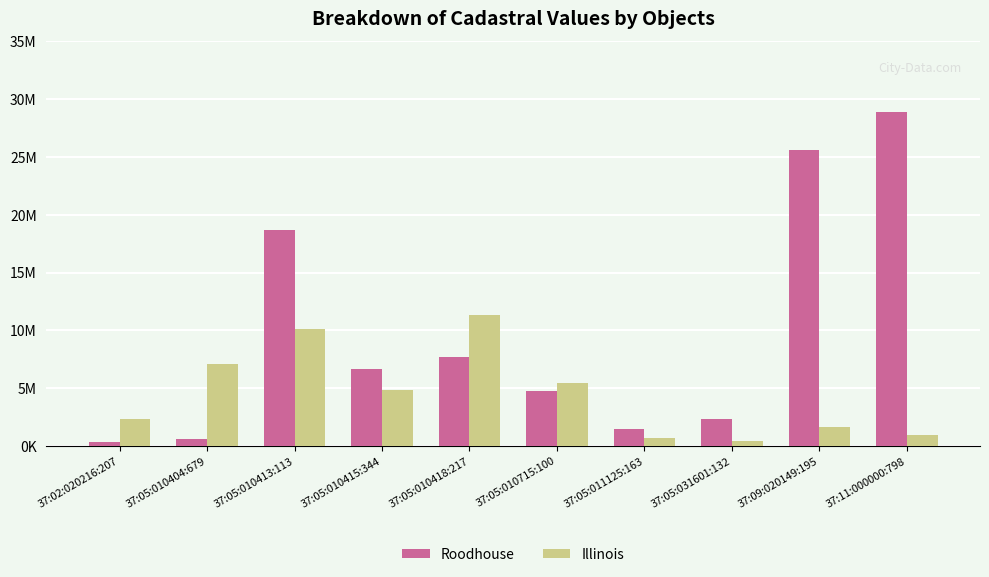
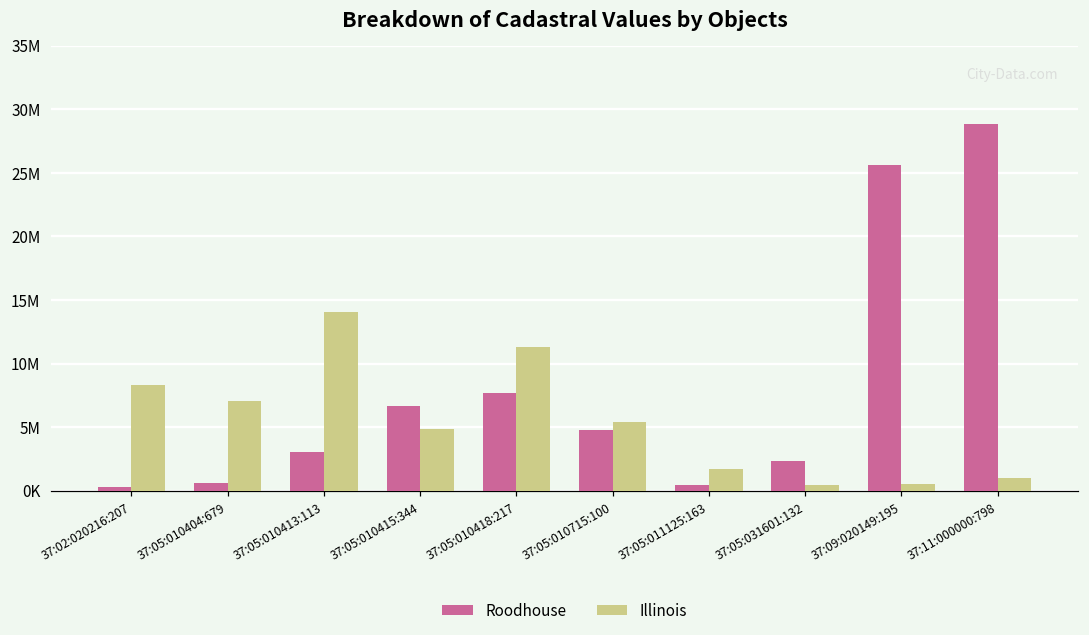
Illinois, 37:02:020216:207: 2300000 -> 8300000
Roodhouse, 37:05:010413:113: 18700000 -> 3000000
Illinois, 37:05:010413:113: 10100000 -> 14100000
Roodhouse, 37:05:011125:163: 1400000 -> 400000
Illinois, 37:05:011125:163: 700000 -> 1700000
Illinois, 37:09:020149:195: 1700000 -> 500000
